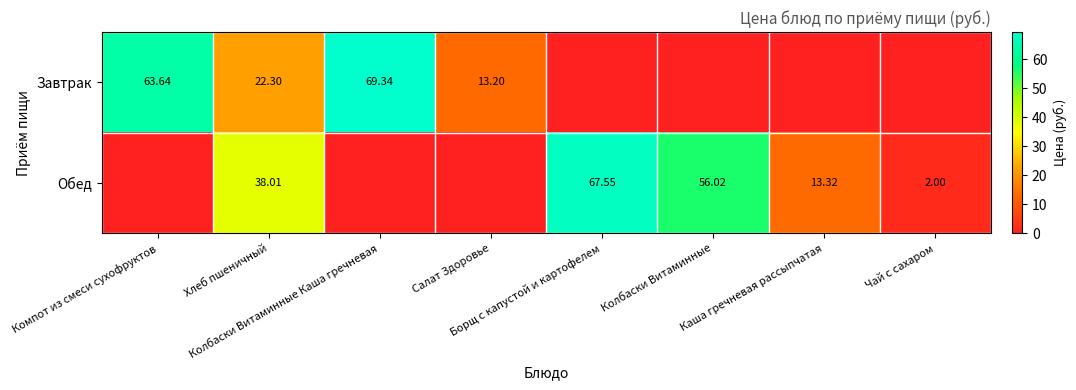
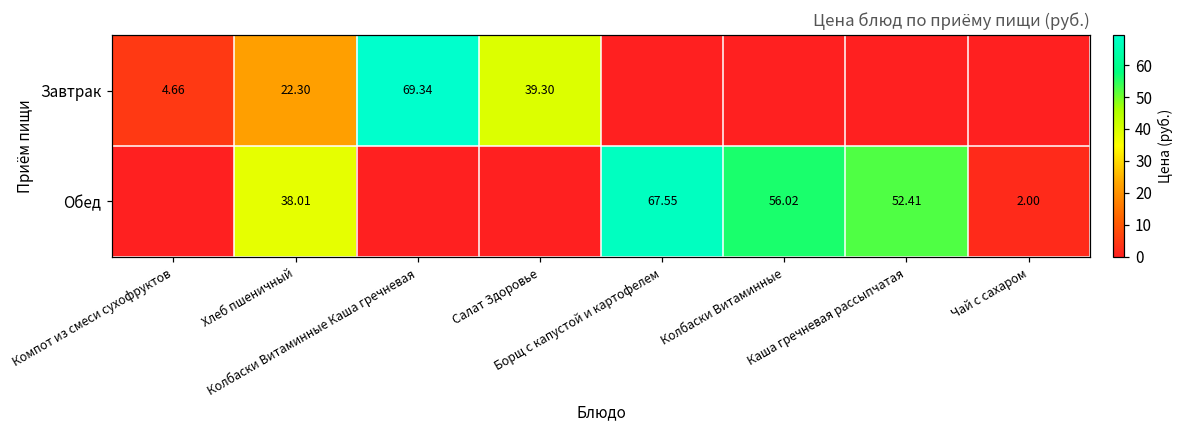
Завтрак, Компот из смеси сухофруктов: 63.64 -> 4.66
Завтрак, Салат Здоровье: 13.20 -> 39.30
Обед, Каша гречневая рассыпчатая: 13.32 -> 52.41
